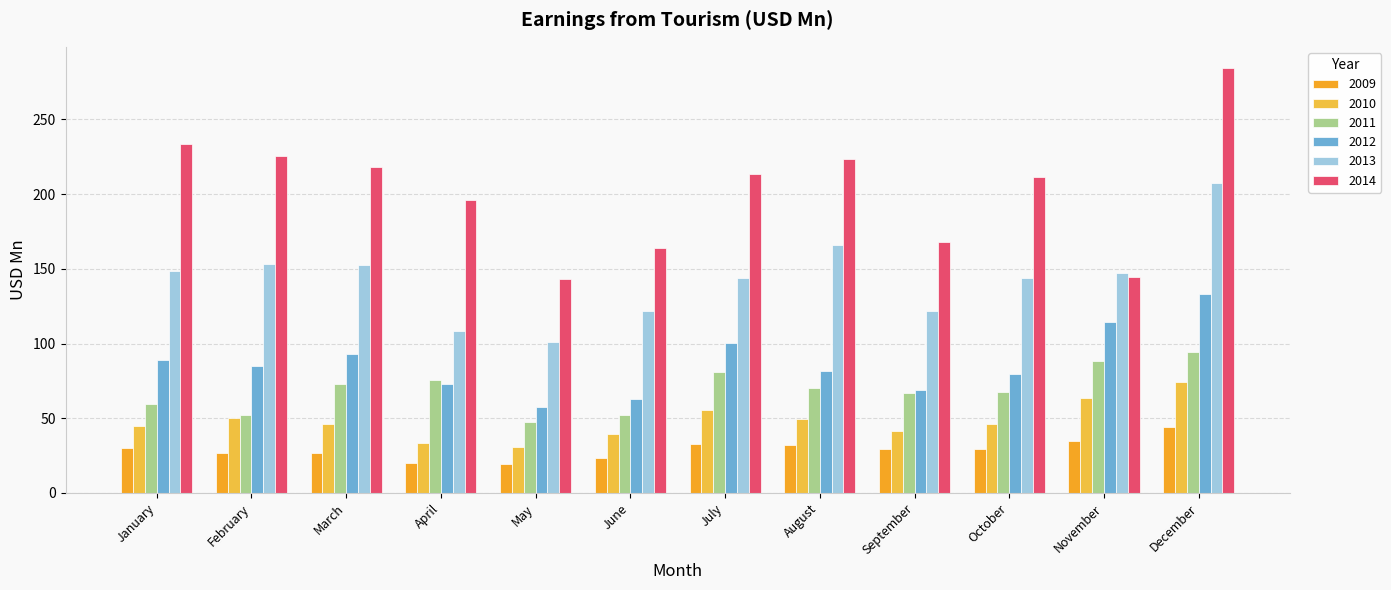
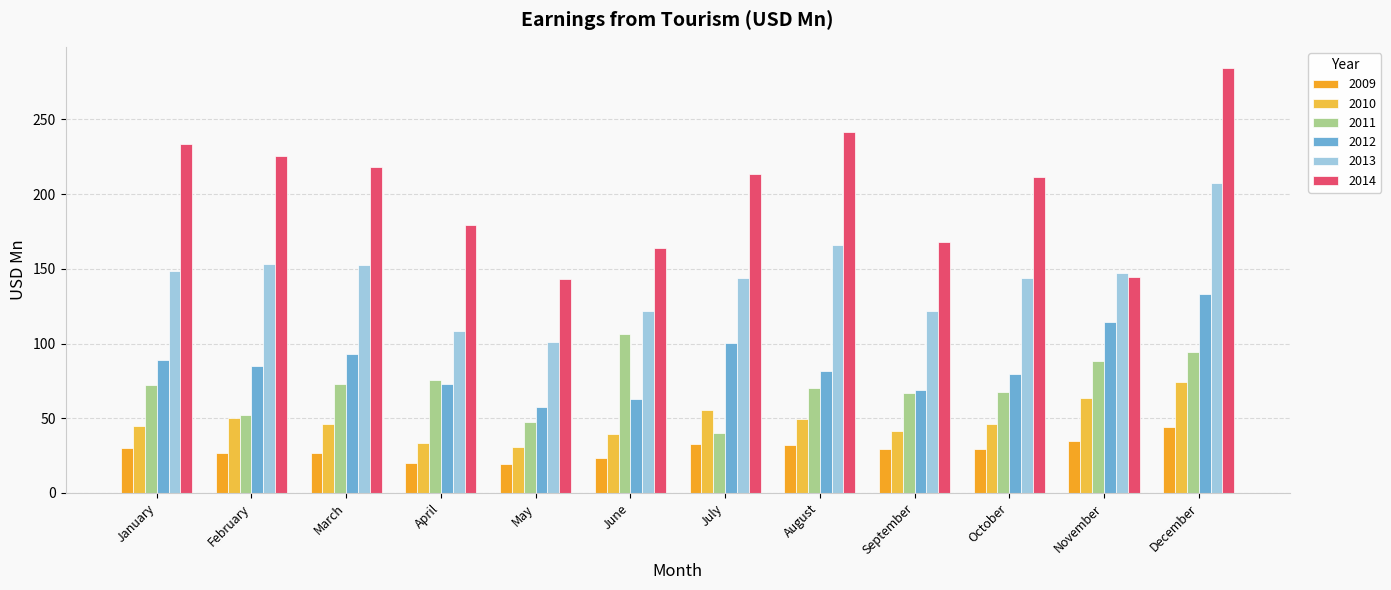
2011, January: 59 -> 72
2014, April: 196 -> 179
2011, June: 52 -> 106
2011, July: 81 -> 40
2014, August: 223 -> 242
